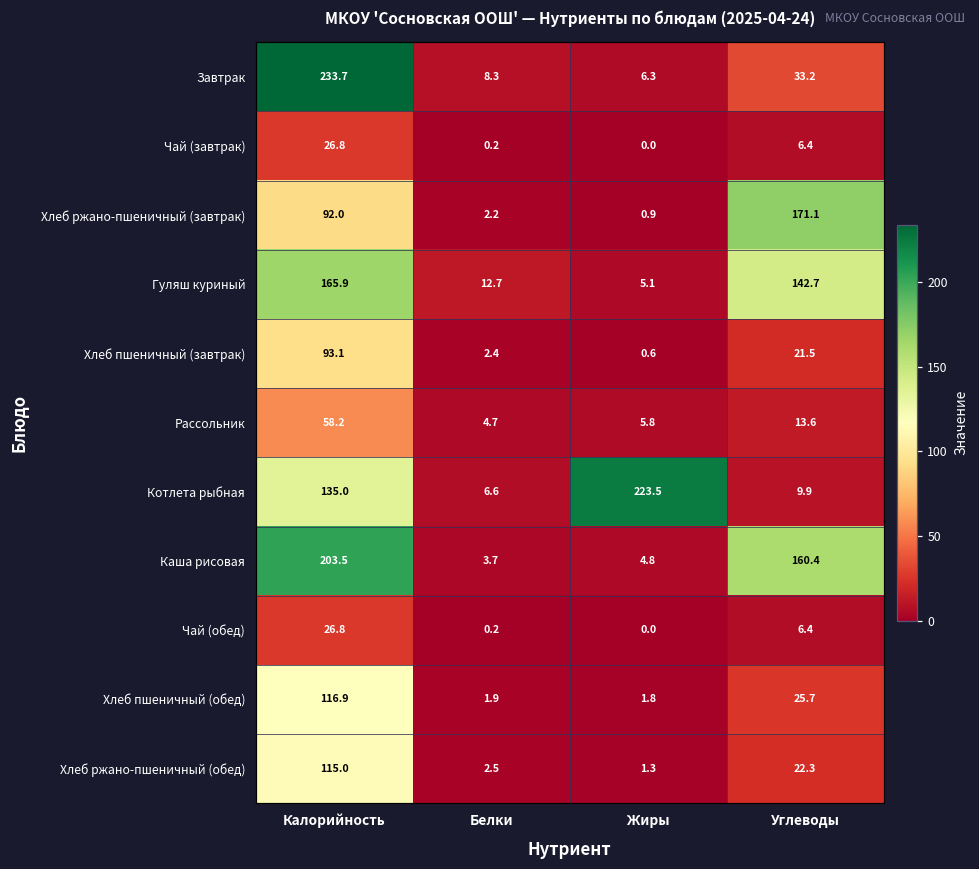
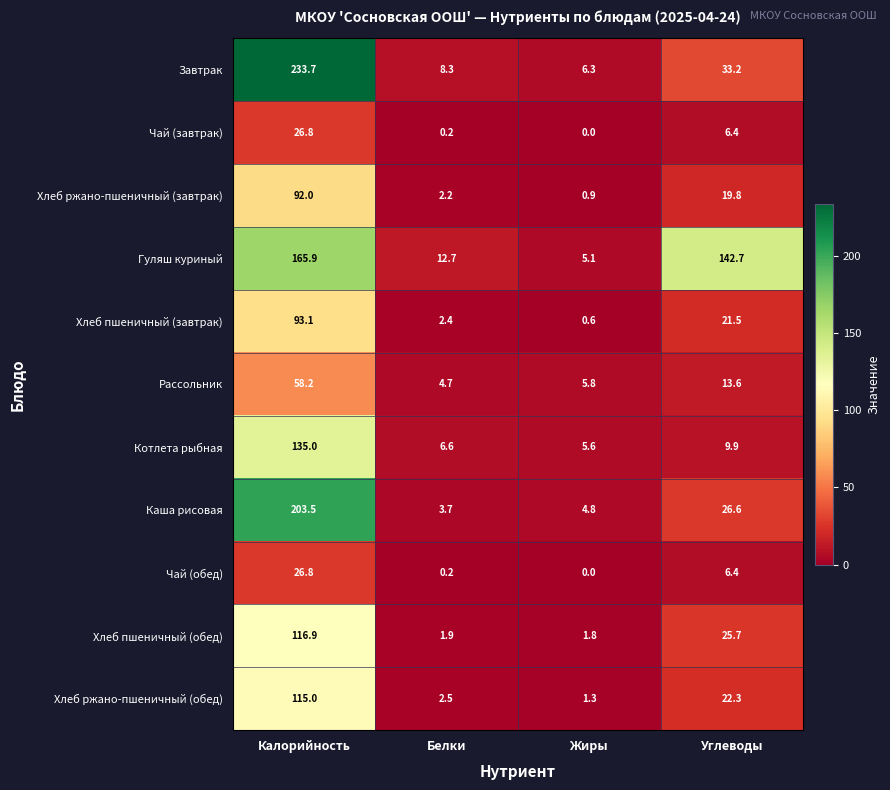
Хлеб ржано-пшеничный (завтрак), Углеводы: 171.1 -> 19.8
Котлета рыбная, Жиры: 223.5 -> 5.6
Каша рисовая, Углеводы: 160.4 -> 26.6
